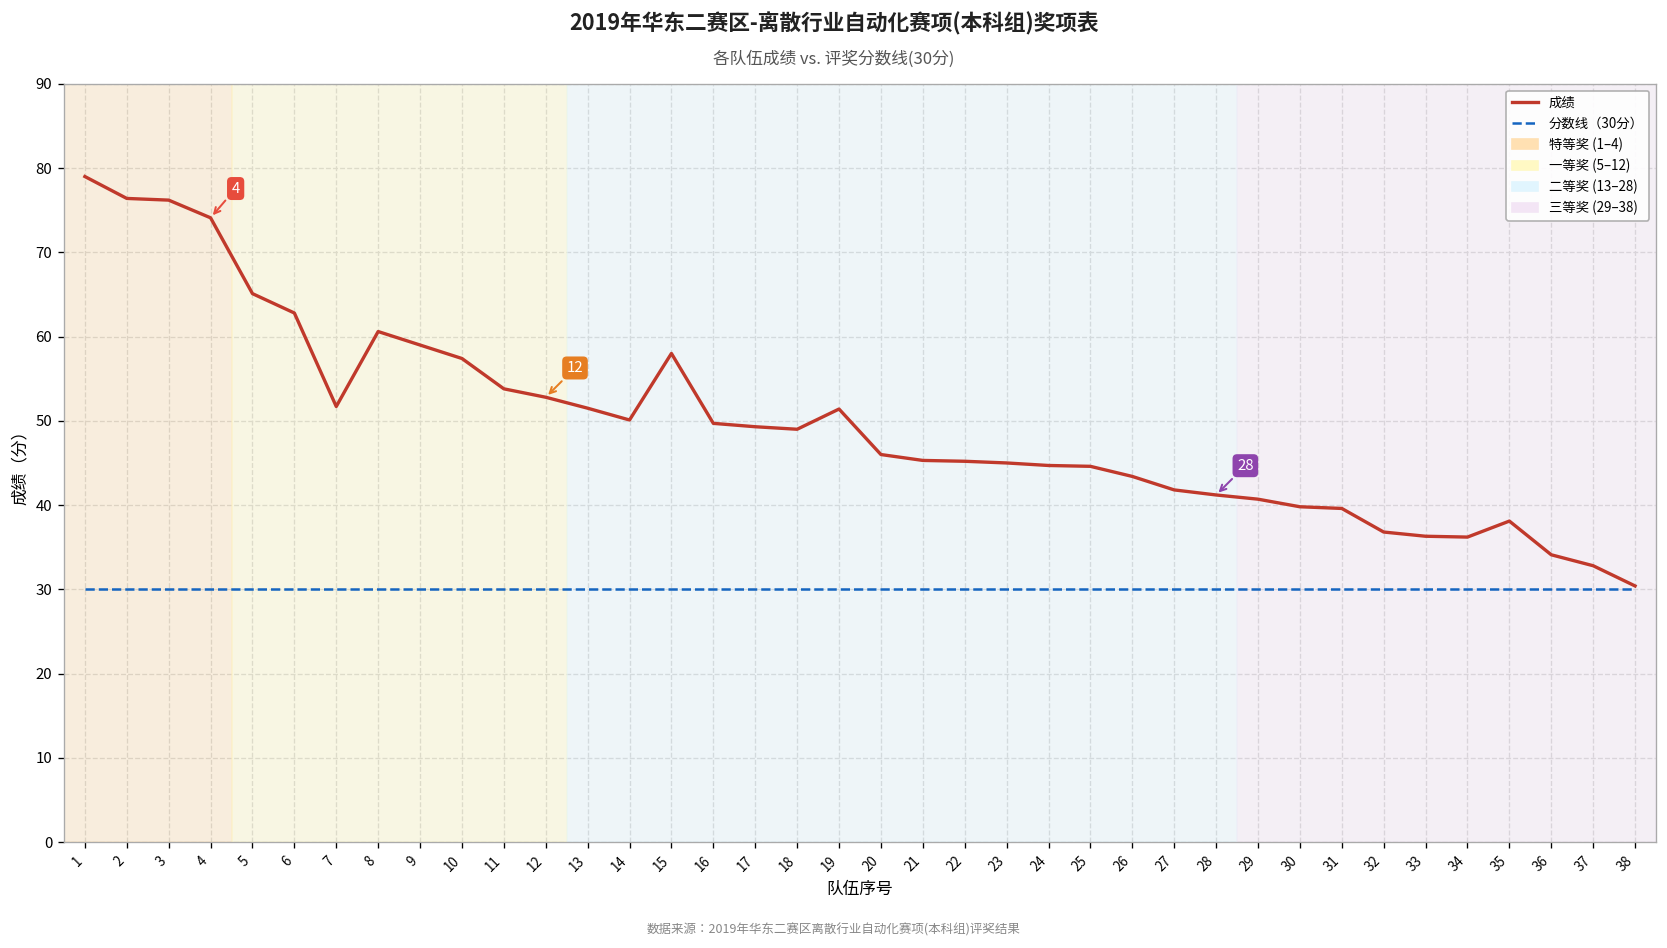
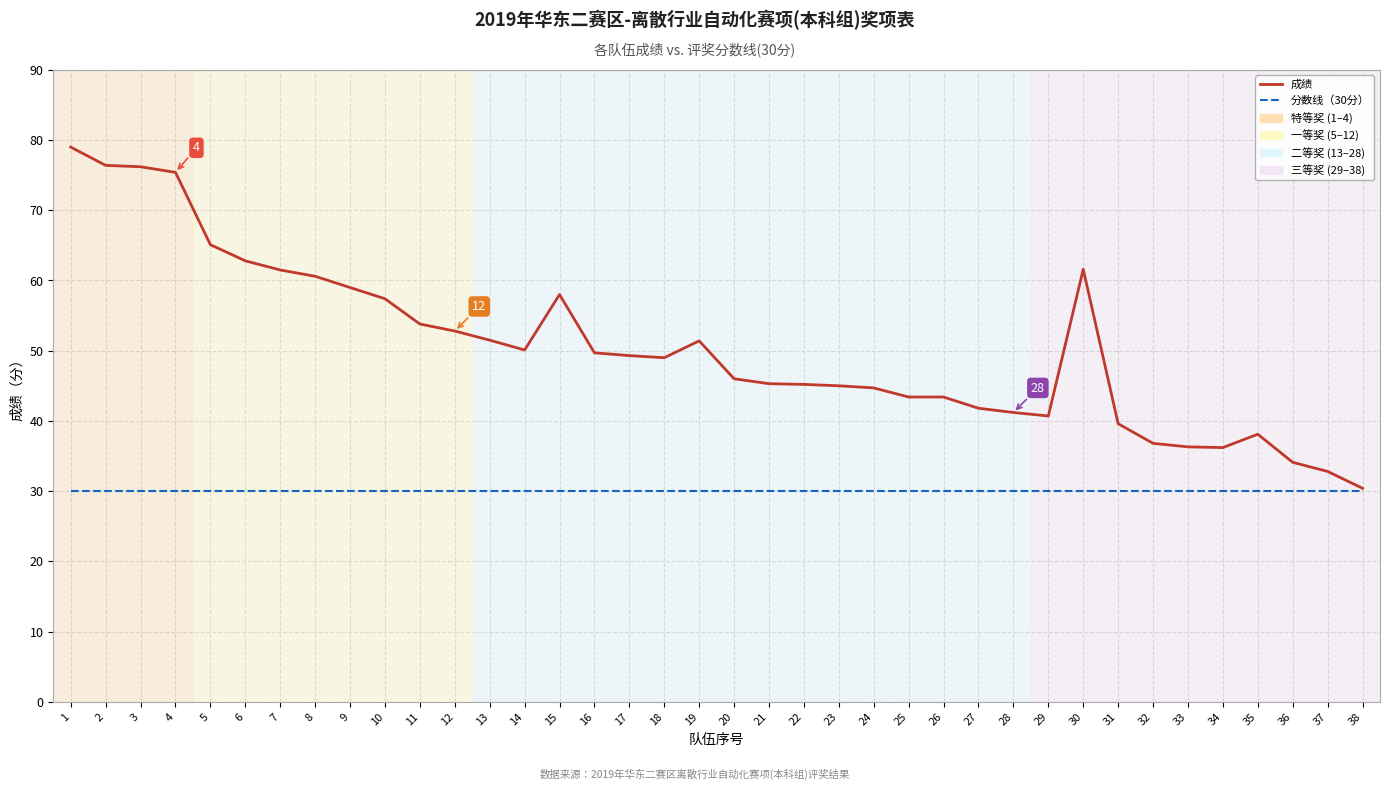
成绩, 4: 74 -> 75
成绩, 7: 52 -> 62
成绩, 25: 45 -> 43
成绩, 30: 40 -> 62
